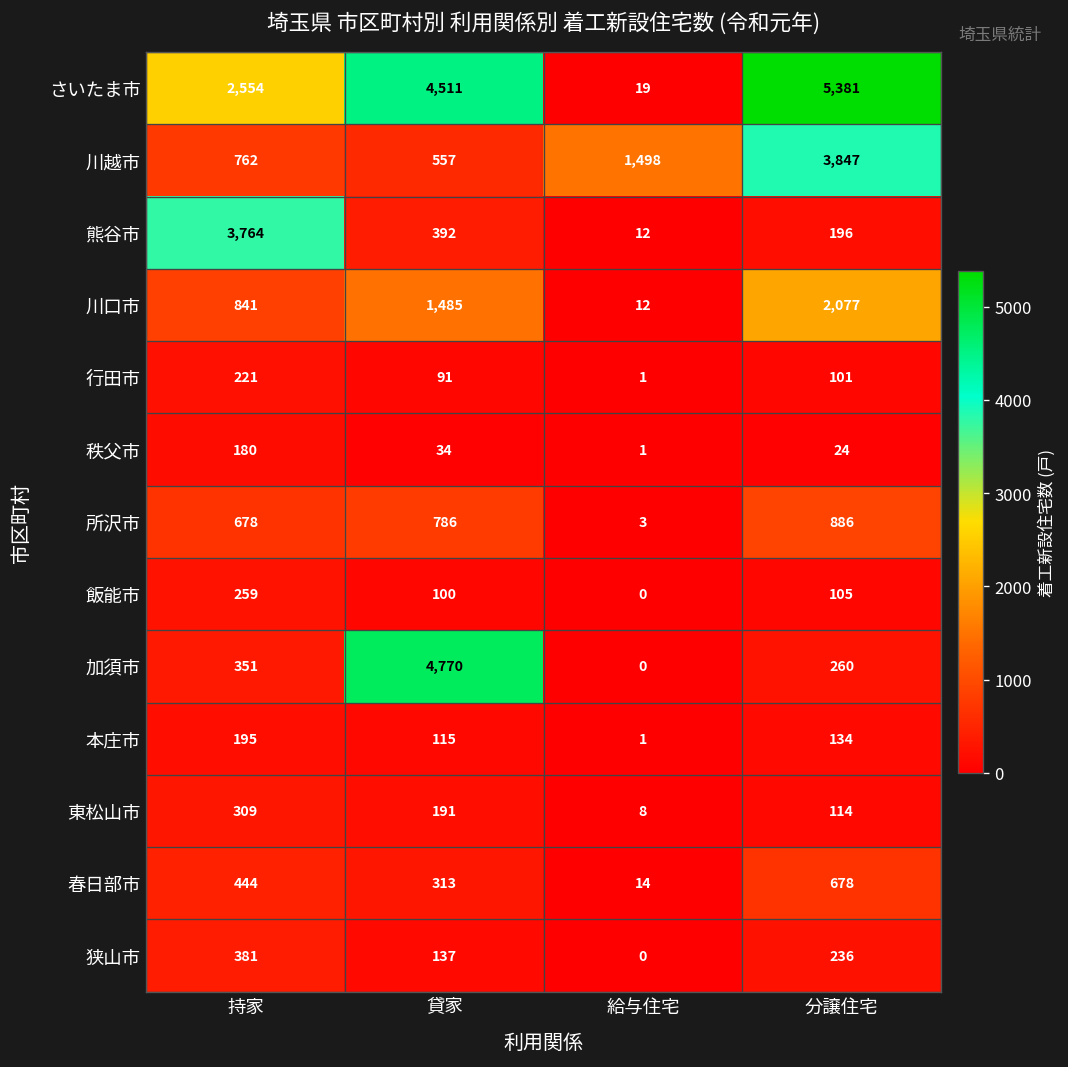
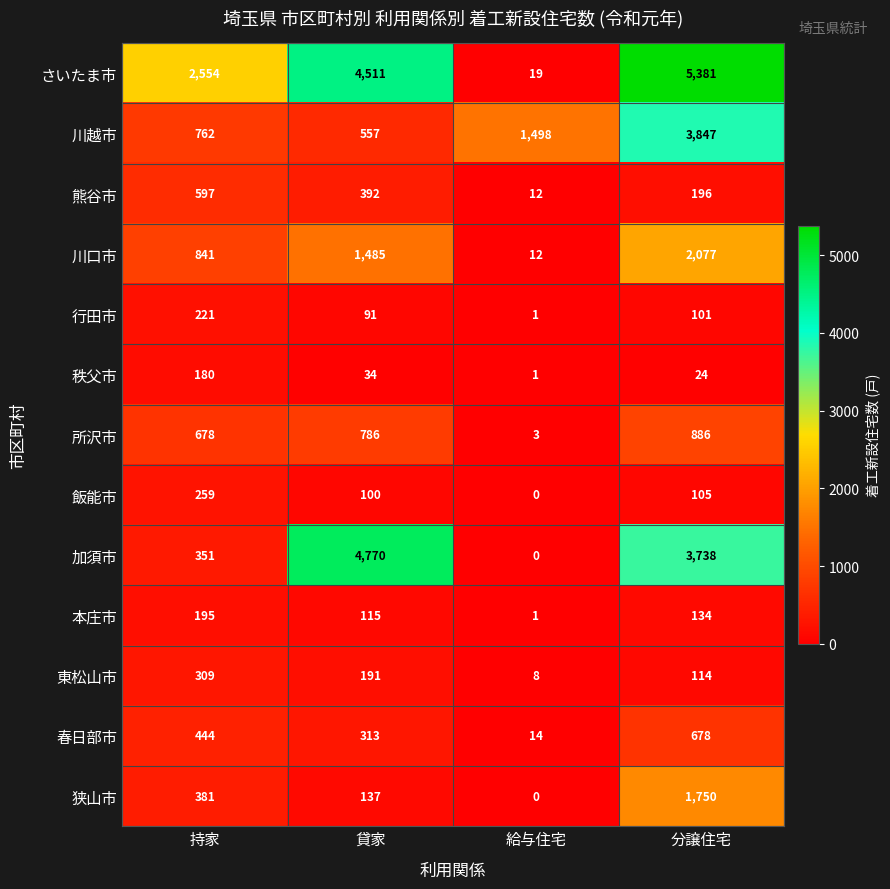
熊谷市, 持家: 3,764 -> 597
加須市, 分譲住宅: 260 -> 3,738
狭山市, 分譲住宅: 236 -> 1,750
